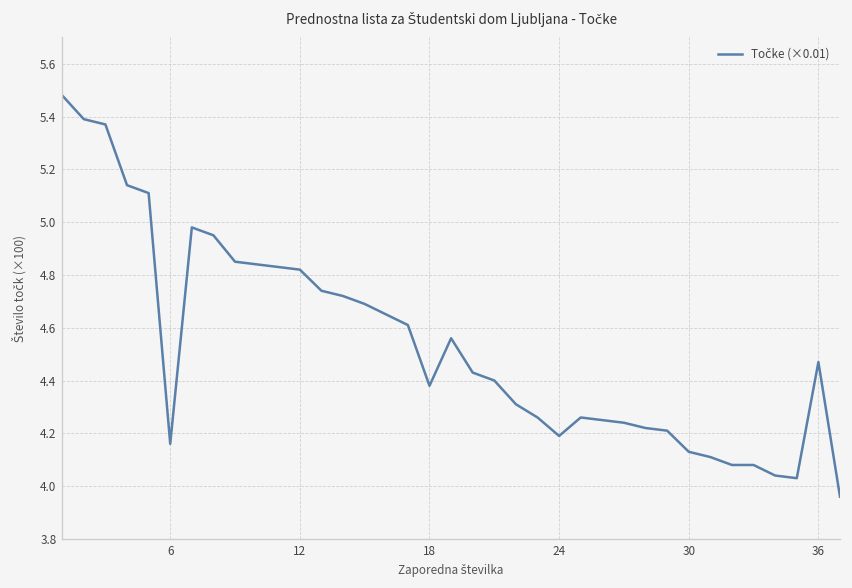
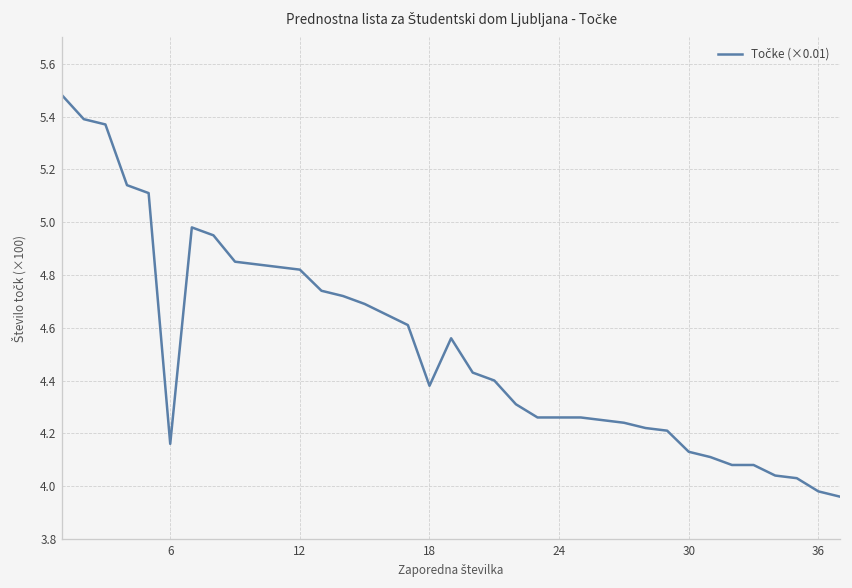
24: 4.19 -> 4.26
36: 4.47 -> 3.98
